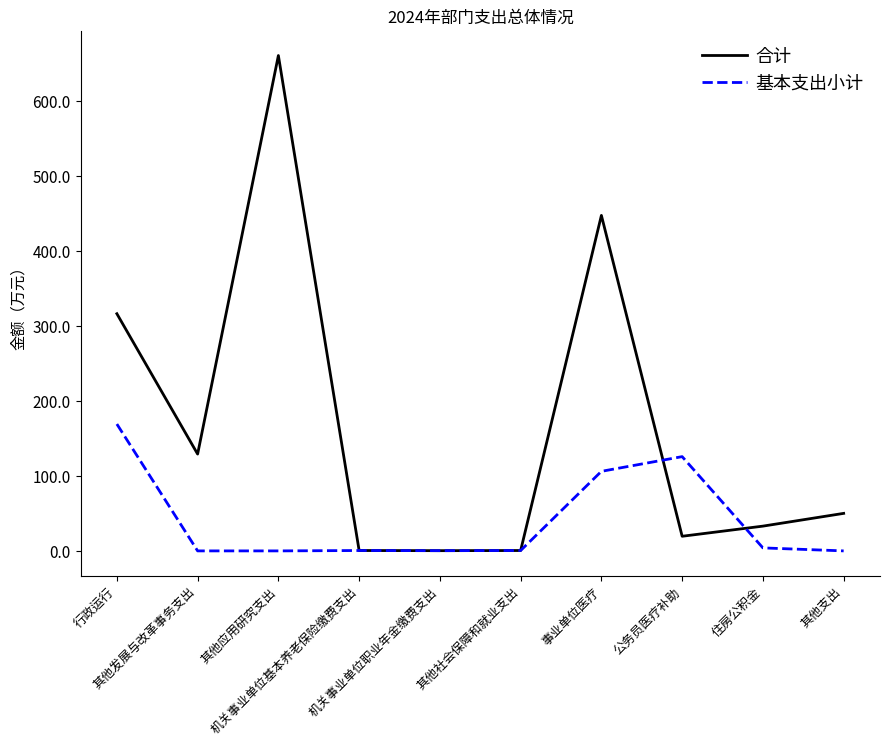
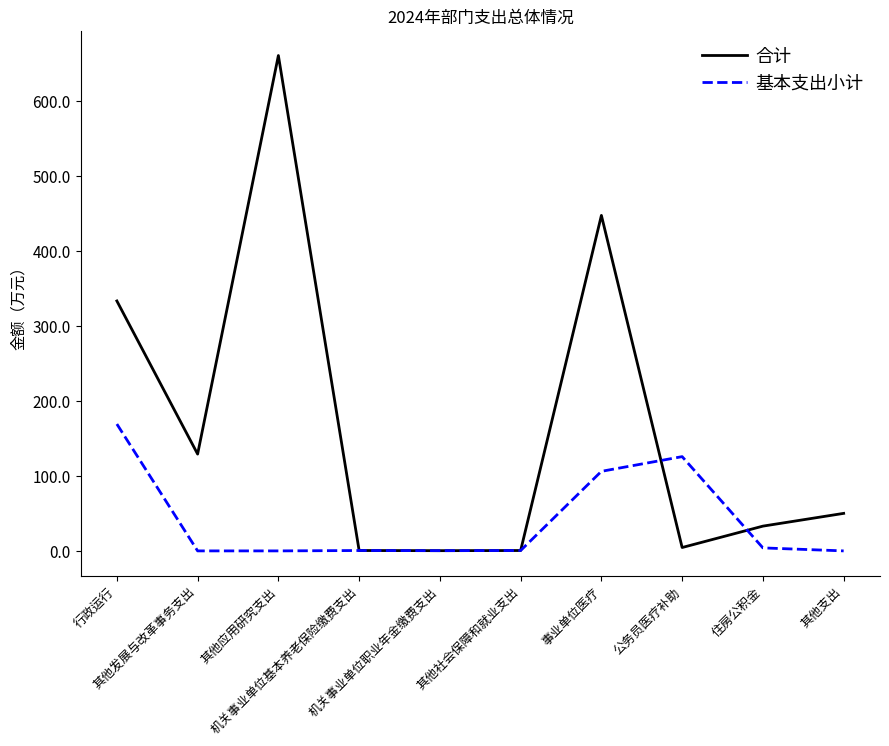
合计, 行政运行: 320 -> 330
合计, 公务员医疗补助: 20 -> 0
